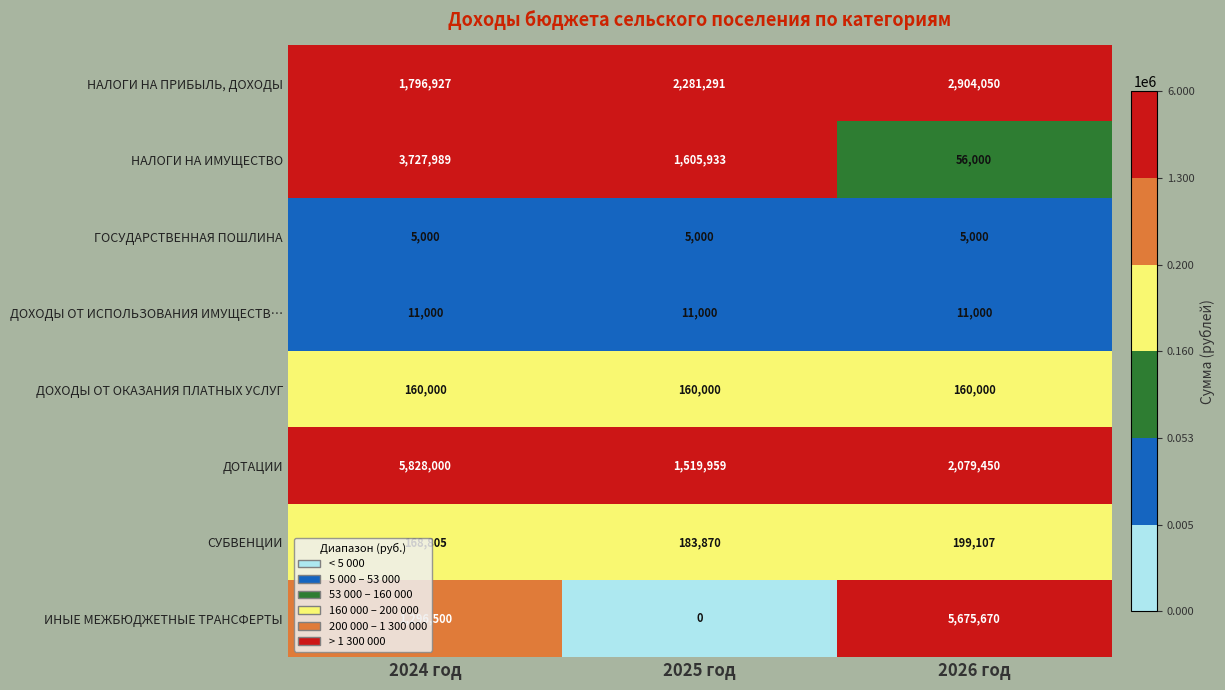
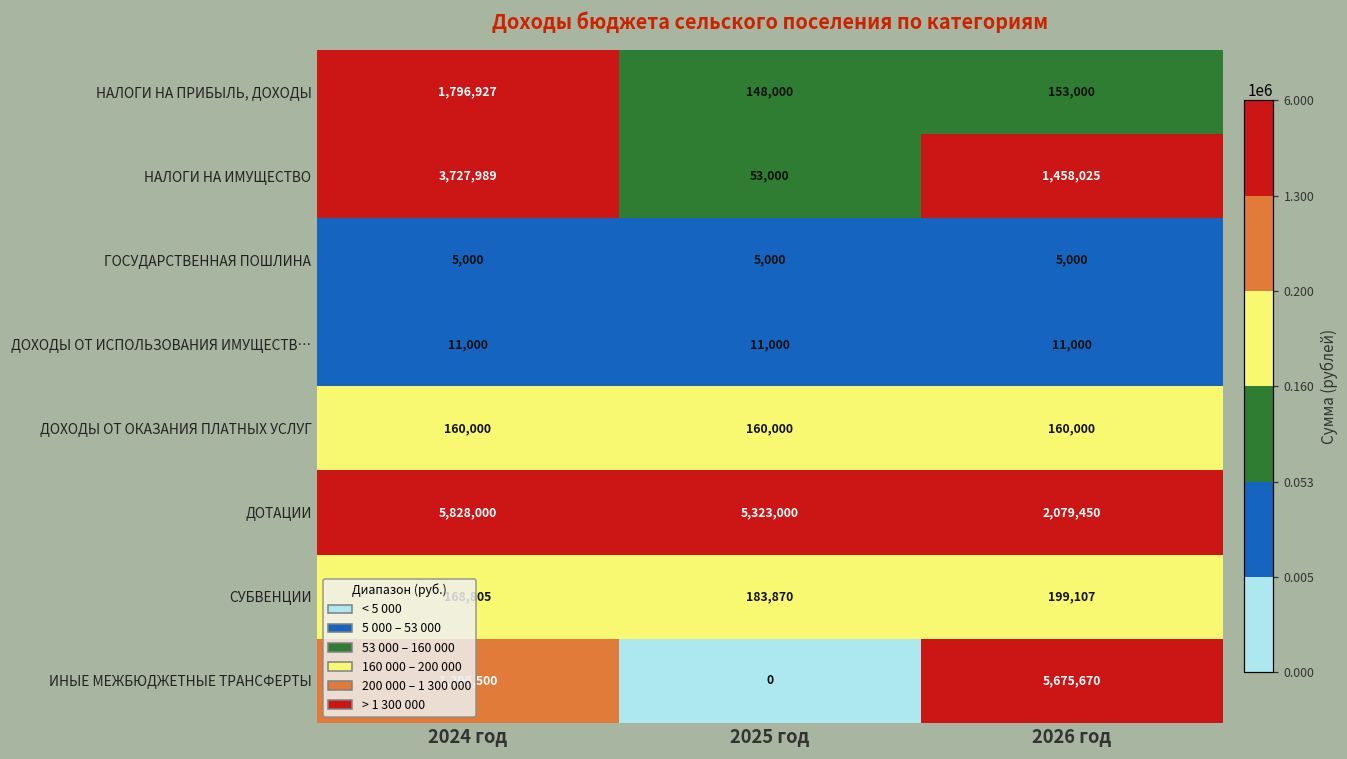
НАЛОГИ НА ПРИБЫЛЬ, ДОХОДЫ, 2025 год: 2,281,291 -> 148,000
НАЛОГИ НА ПРИБЫЛЬ, ДОХОДЫ, 2026 год: 2,904,050 -> 153,000
НАЛОГИ НА ИМУЩЕСТВО, 2025 год: 1,605,933 -> 53,000
НАЛОГИ НА ИМУЩЕСТВО, 2026 год: 56,000 -> 1,458,025
ДОТАЦИИ, 2025 год: 1,519,959 -> 5,323,000
